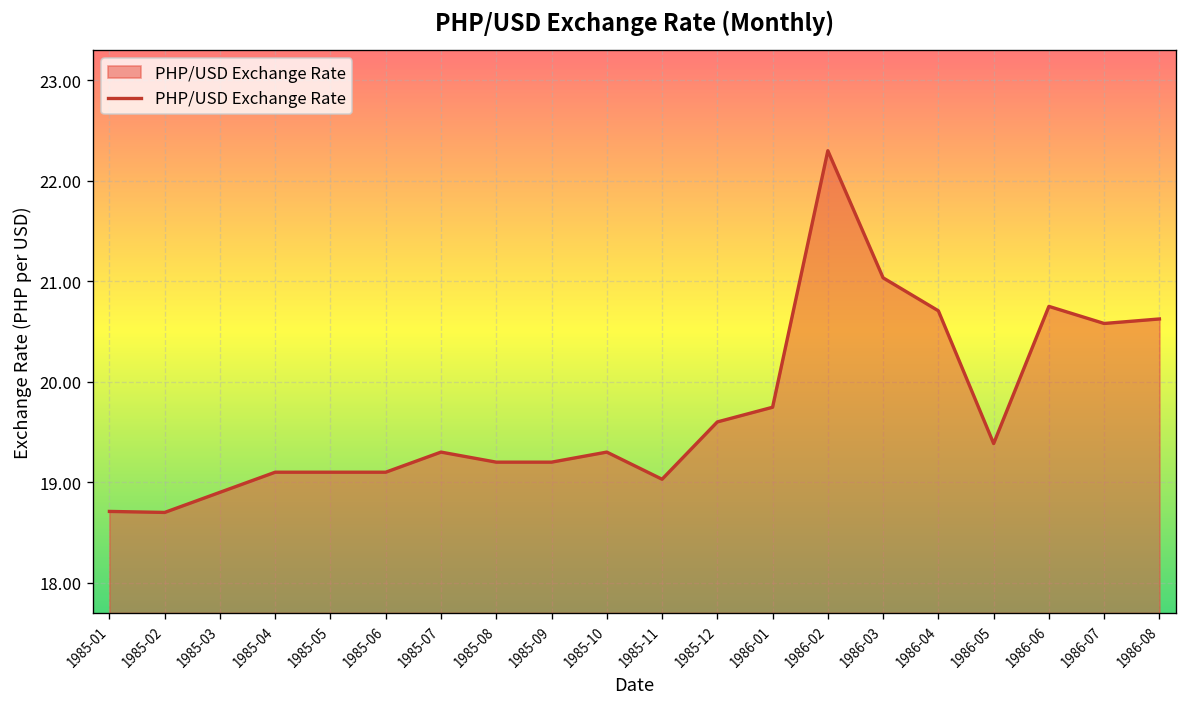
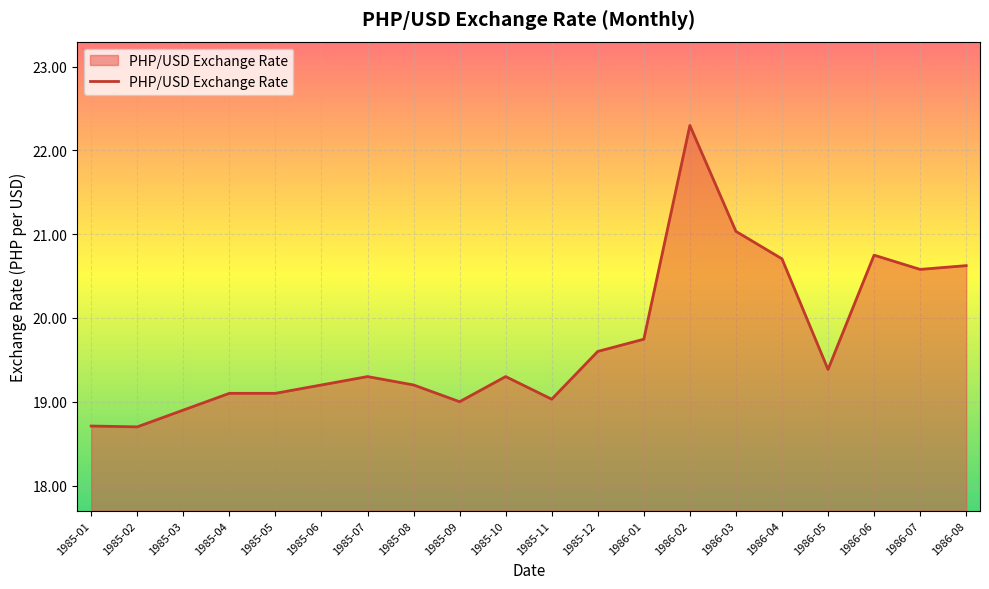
1985-06: 19.1 -> 19.2
1985-09: 19.2 -> 19.0
